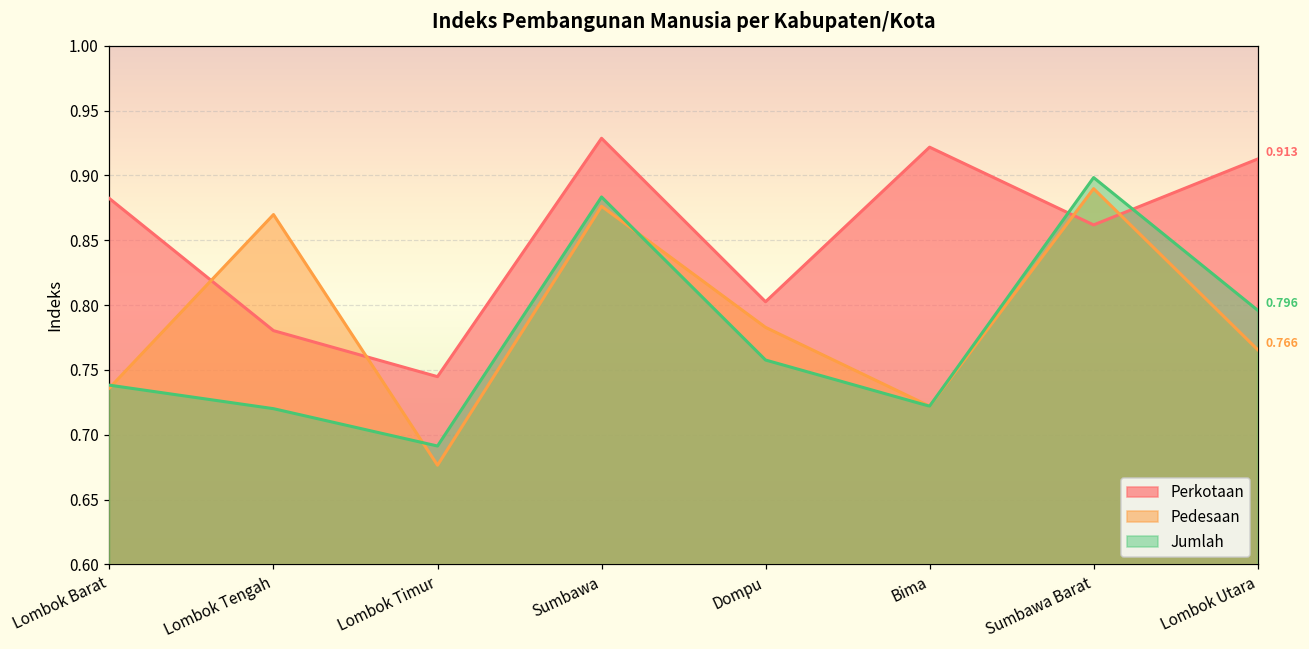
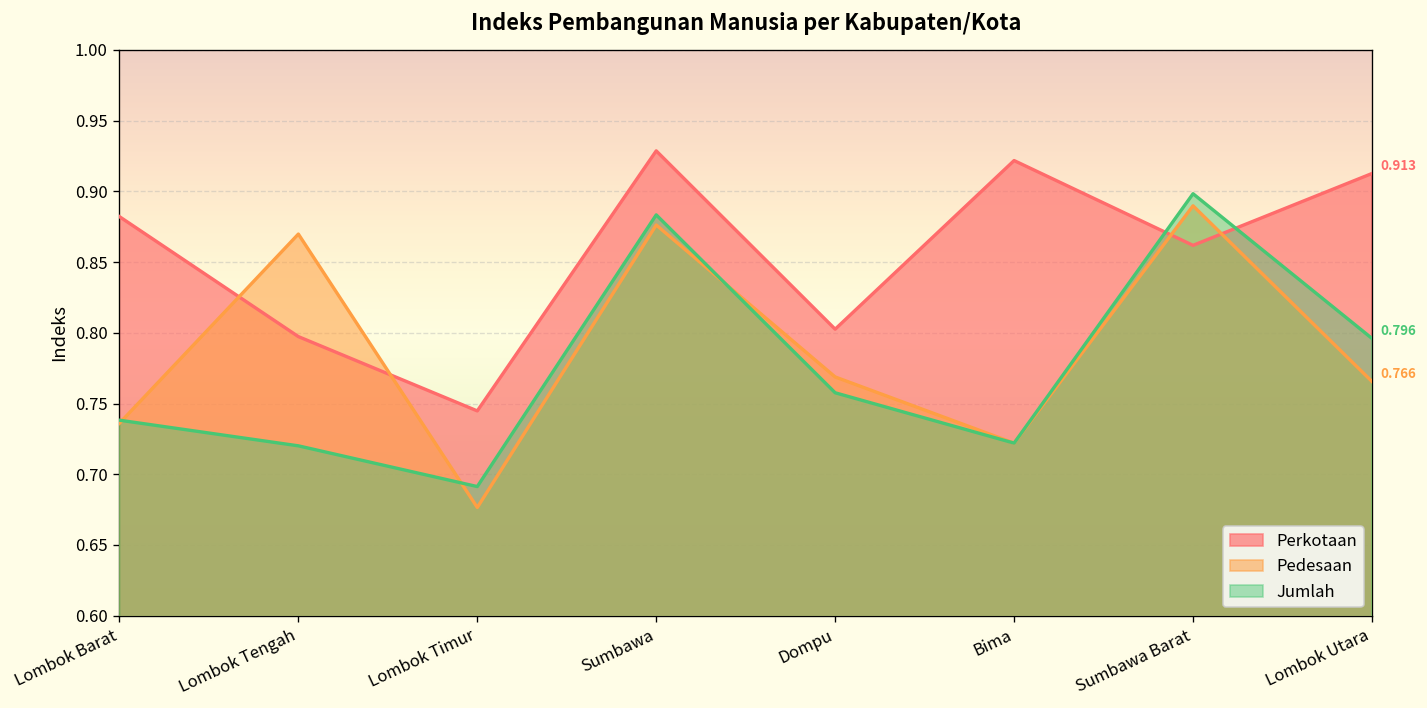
Perkotaan, Lombok Tengah: 0.780 -> 0.797
Pedesaan, Dompu: 0.783 -> 0.769
